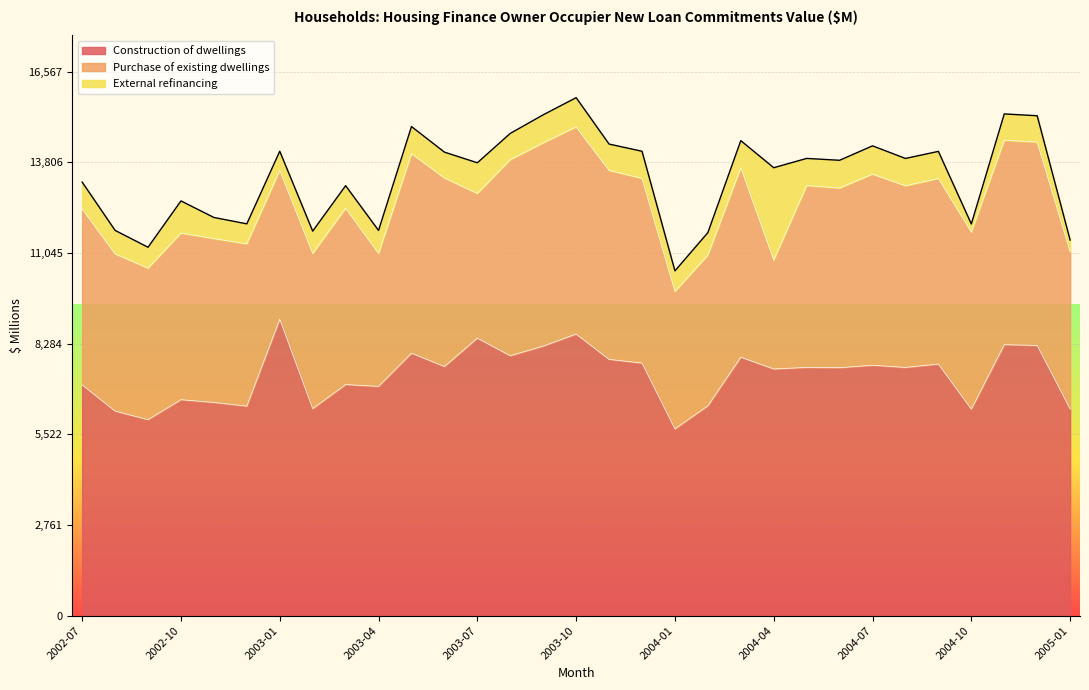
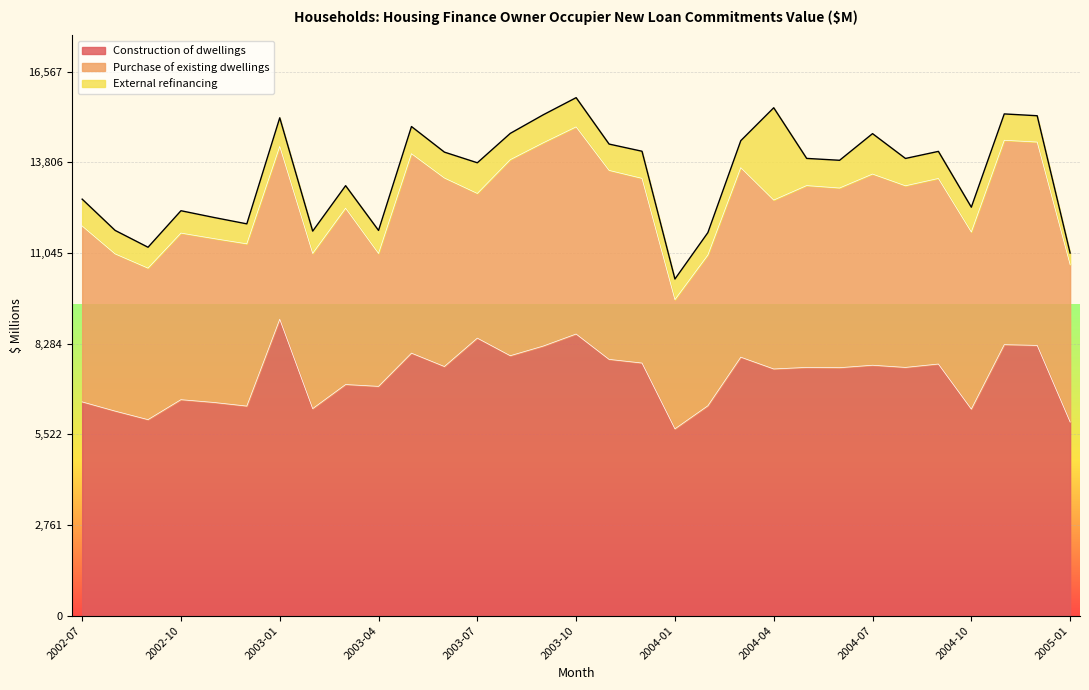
Construction of dwellings, 2002-07: 7,000 -> 6,500
External refinancing, 2002-10: 1,000 -> 700
Purchase of existing dwellings, 2003-01: 4,500 -> 5,300
External refinancing, 2003-01: 600 -> 900
Purchase of existing dwellings, 2004-01: 4,200 -> 3,900
Purchase of existing dwellings, 2004-04: 3,300 -> 5,100
External refinancing, 2004-07: 900 -> 1,200
External refinancing, 2004-10: 200 -> 800
Construction of dwellings, 2005-01: 6,300 -> 5,900
